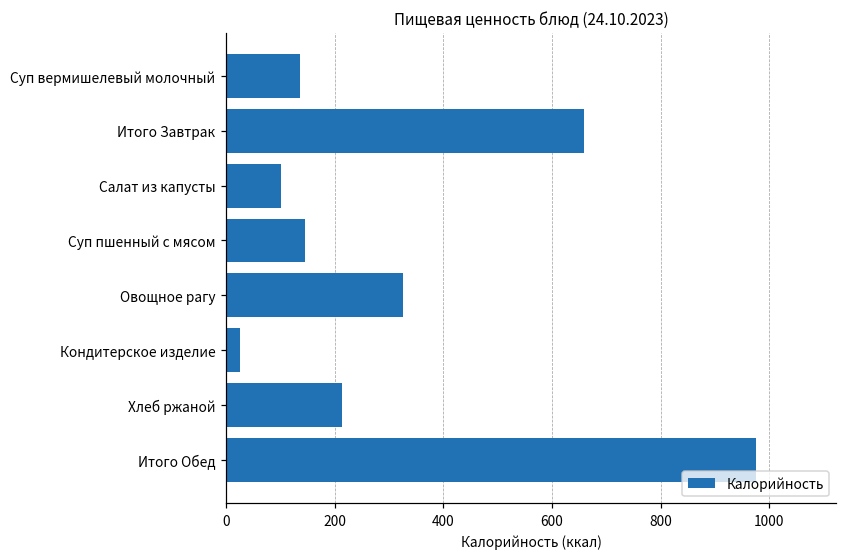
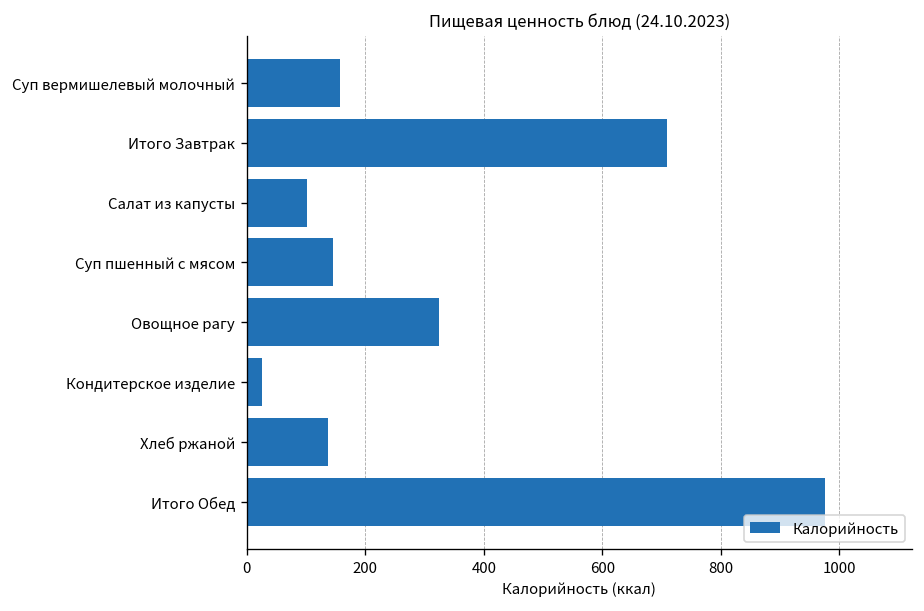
Суп вермишелевый молочный: 140 -> 160
Итого Завтрак: 660 -> 710
Хлеб ржаной: 210 -> 140
